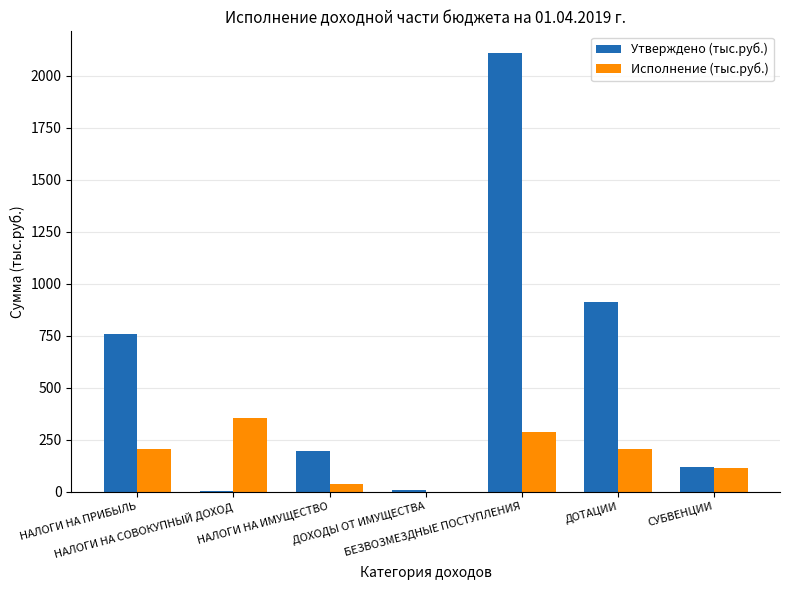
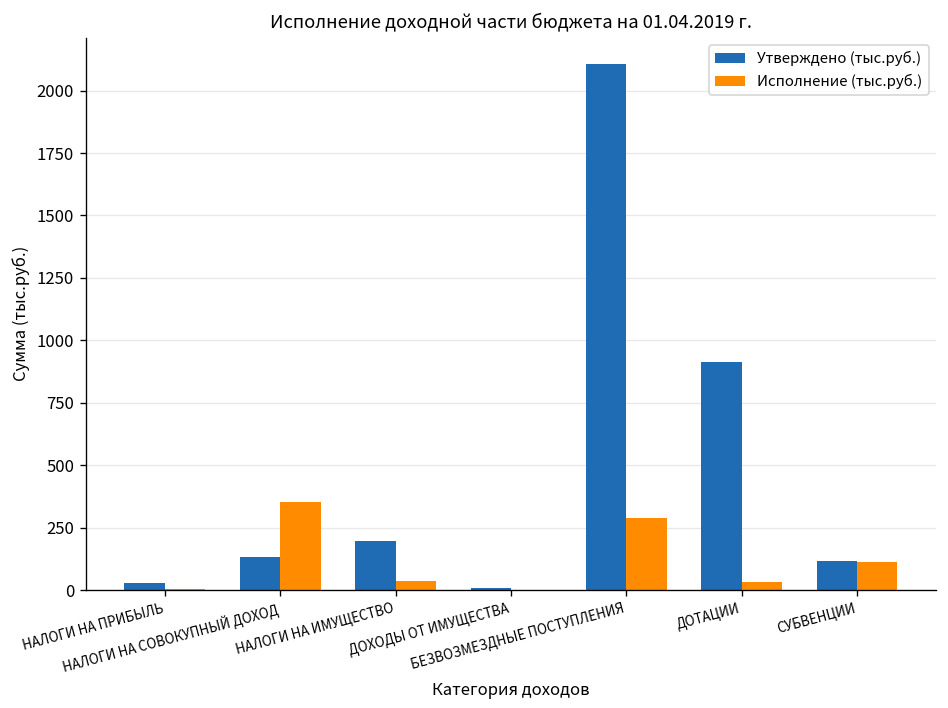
Утверждено (тыс.руб.), НАЛОГИ НА ПРИБЫЛЬ: 760 -> 30
Исполнение (тыс.руб.), НАЛОГИ НА ПРИБЫЛЬ: 200 -> 10
Утверждено (тыс.руб.), НАЛОГИ НА СОВОКУПНЫЙ ДОХОД: 10 -> 130
Исполнение (тыс.руб.), ДОТАЦИИ: 210 -> 30
